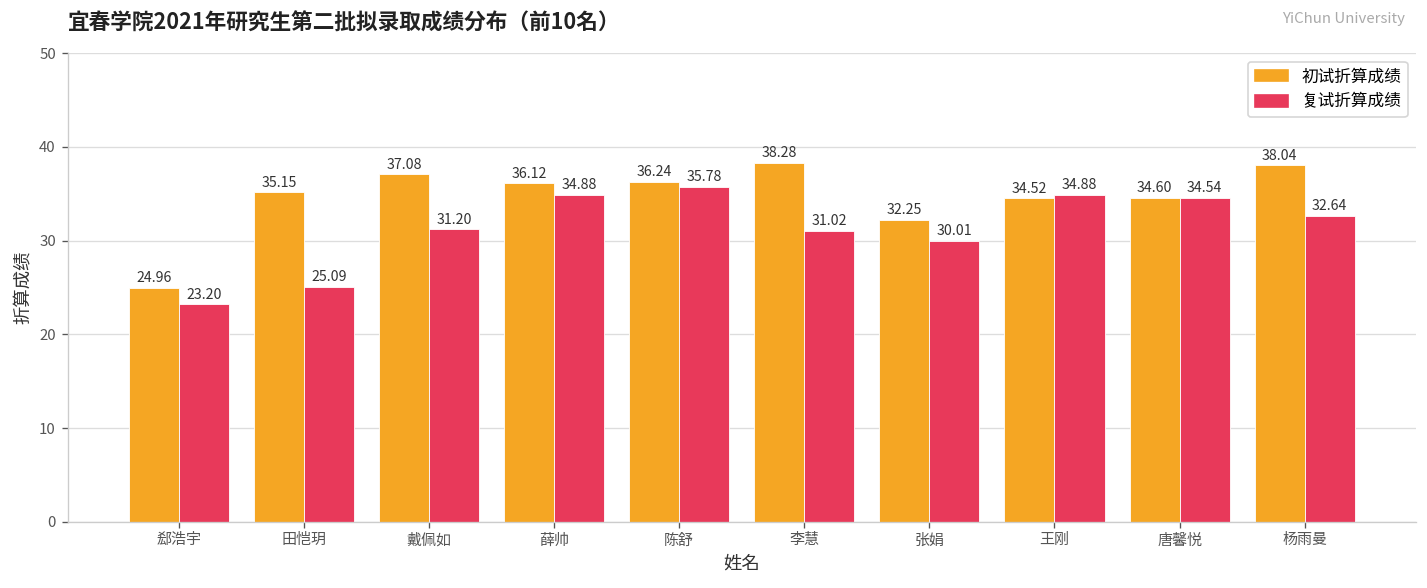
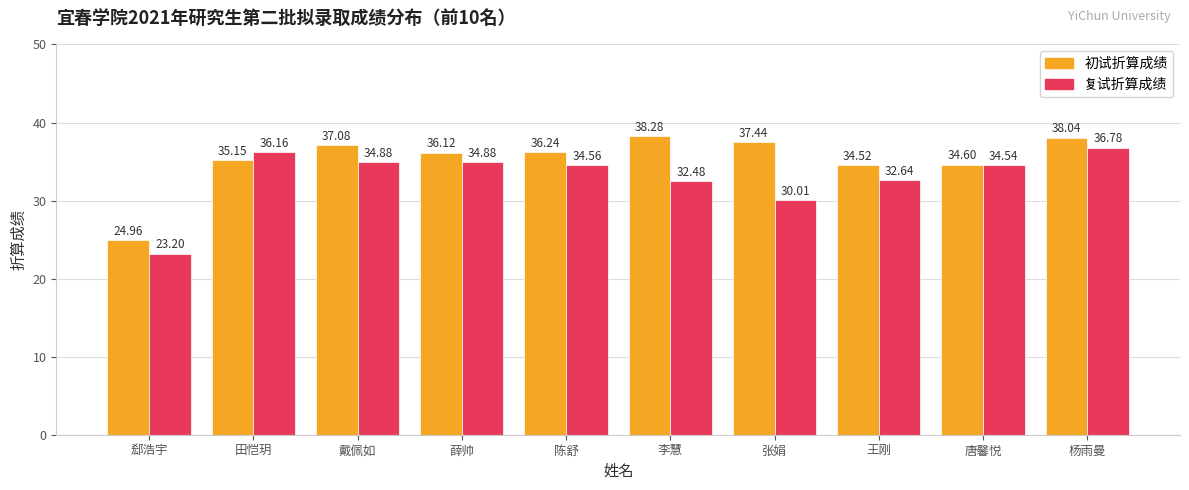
复试折算成绩, 田恺玥: 25.09 -> 36.16
复试折算成绩, 戴佩如: 31.20 -> 34.88
复试折算成绩, 陈舒: 35.78 -> 34.56
复试折算成绩, 李慧: 31.02 -> 32.48
初试折算成绩, 张娟: 32.25 -> 37.44
复试折算成绩, 王刚: 34.88 -> 32.64
复试折算成绩, 杨雨曼: 32.64 -> 36.78
